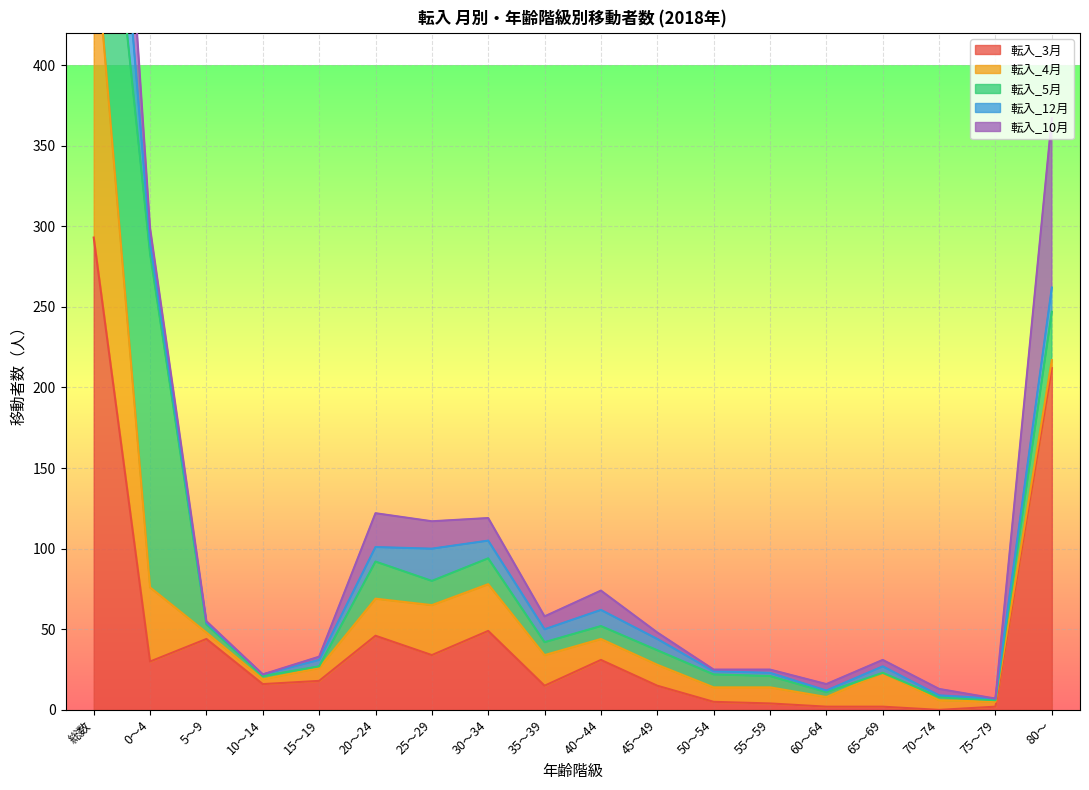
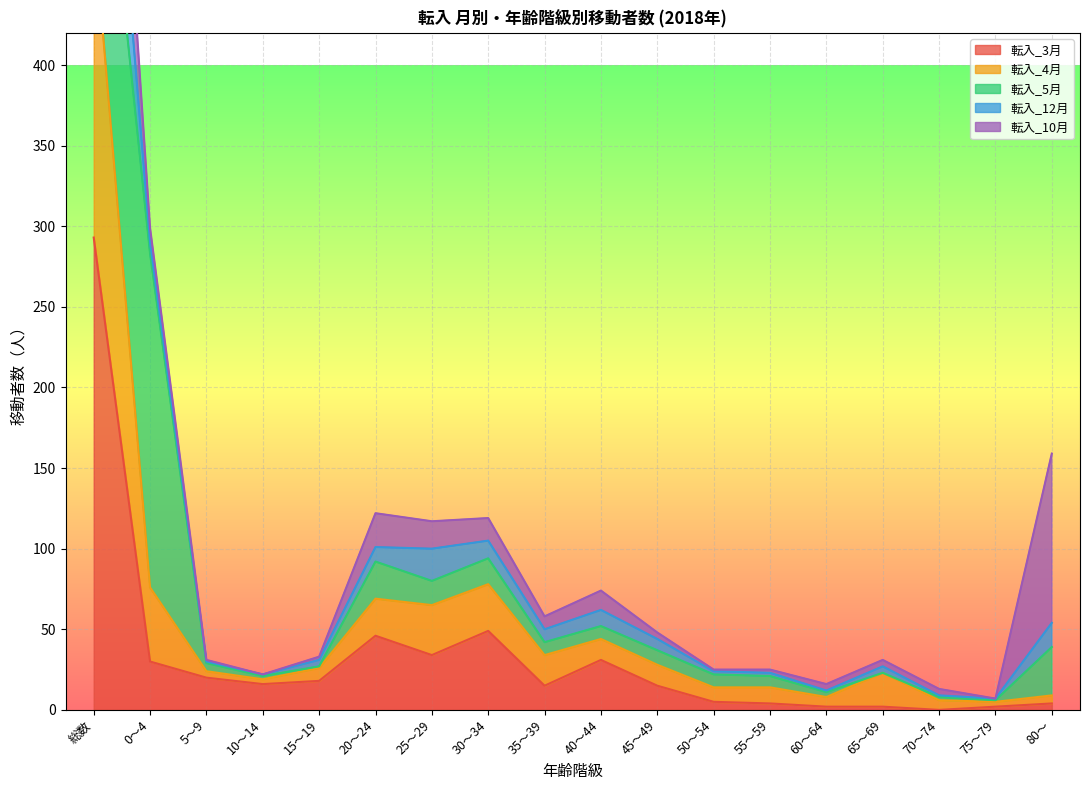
転入_3月, 5～9: 44 -> 20
転入_3月, 80～: 212 -> 4
